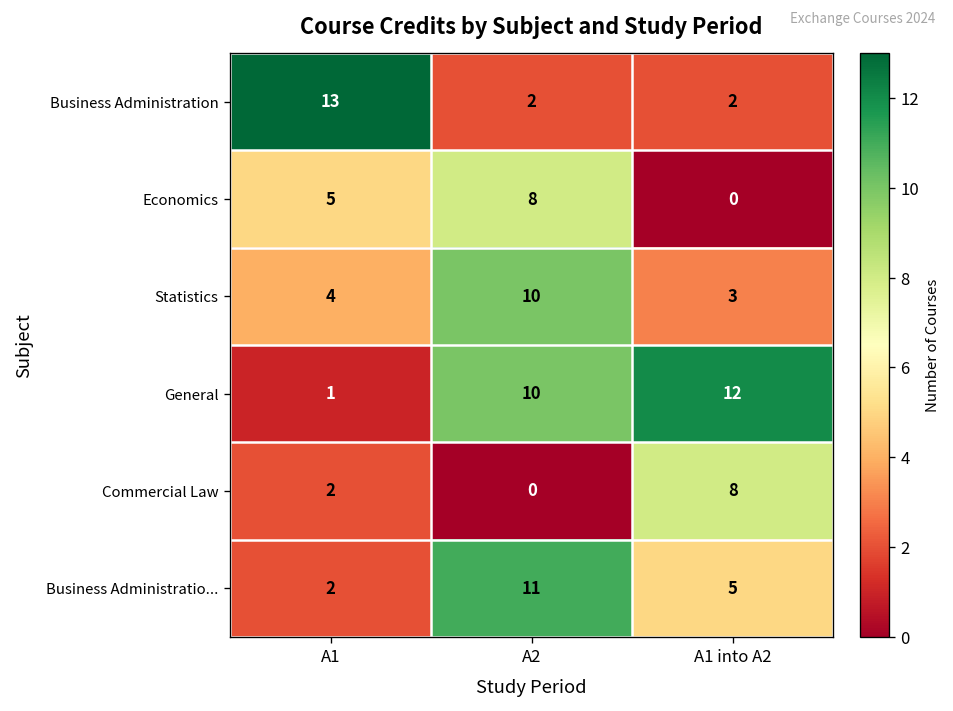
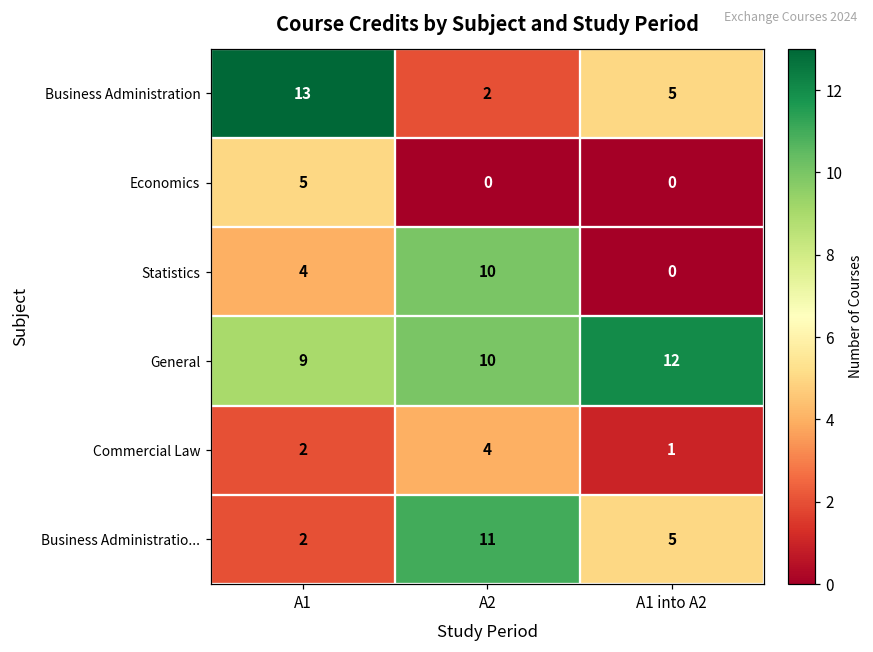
Business Administration, A1 into A2: 2 -> 5
Economics, A2: 8 -> 0
Statistics, A1 into A2: 3 -> 0
General, A1: 1 -> 9
Commercial Law, A2: 0 -> 4
Commercial Law, A1 into A2: 8 -> 1
